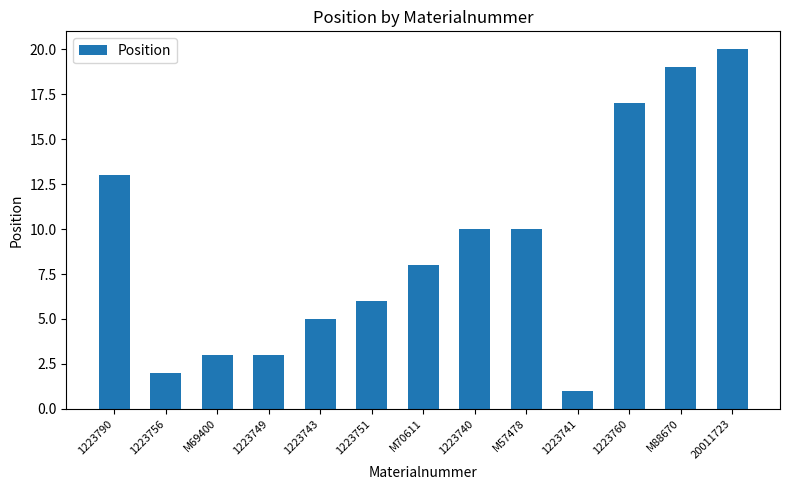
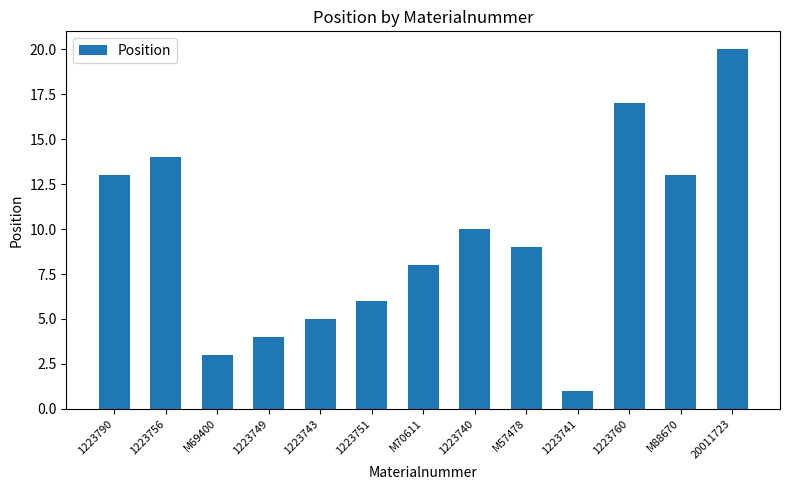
1223756: 2 -> 14
1223749: 3 -> 4
M57478: 10 -> 9
M88670: 19 -> 13
